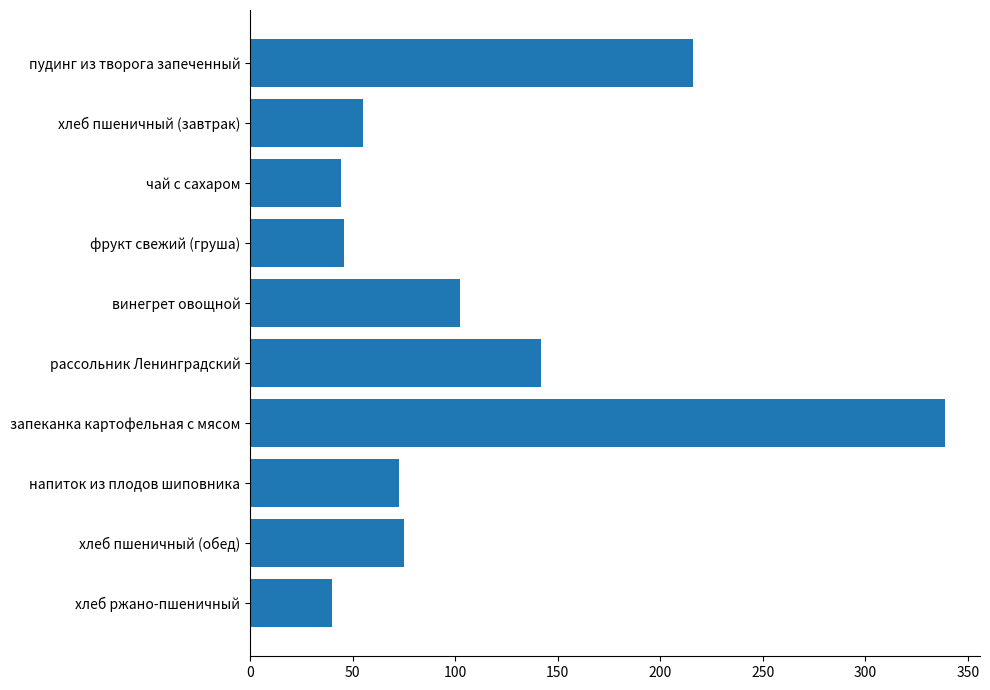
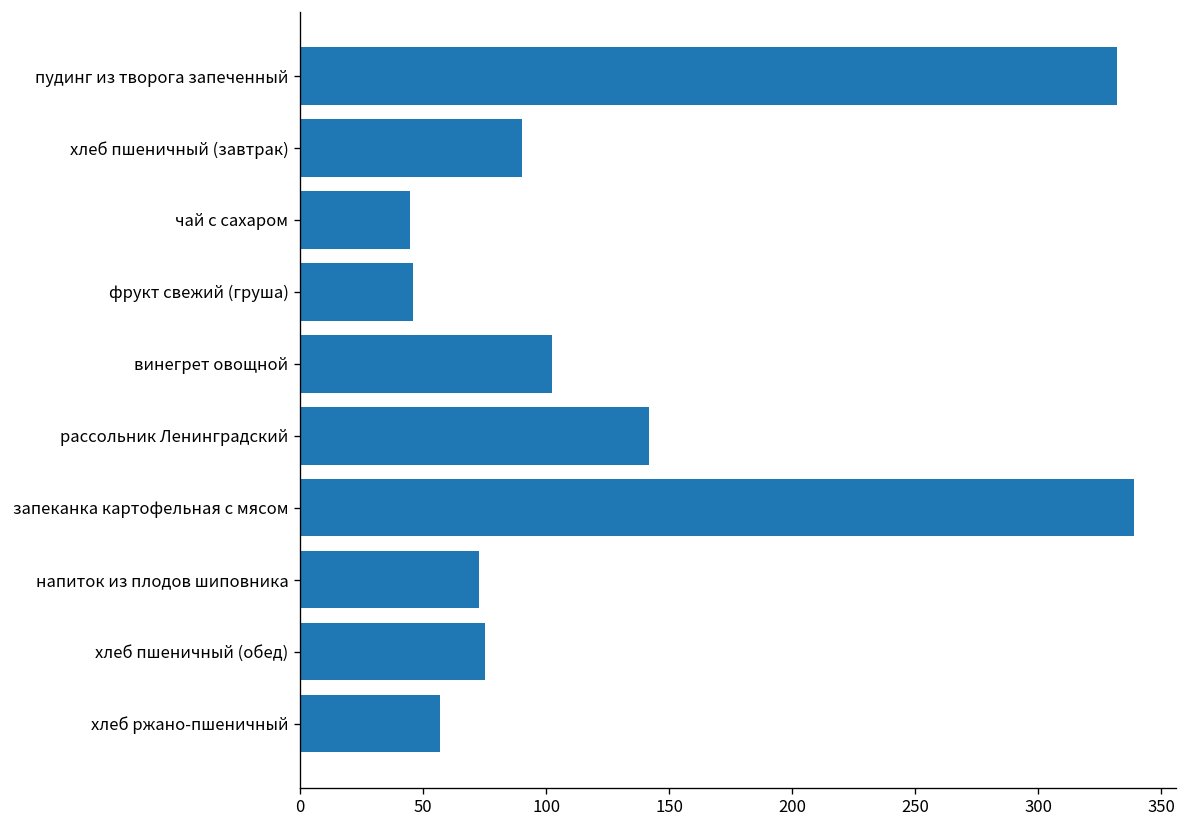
пудинг из творога запеченный: 216 -> 332
хлеб пшеничный (завтрак): 55 -> 90
хлеб ржано-пшеничный: 40 -> 57
